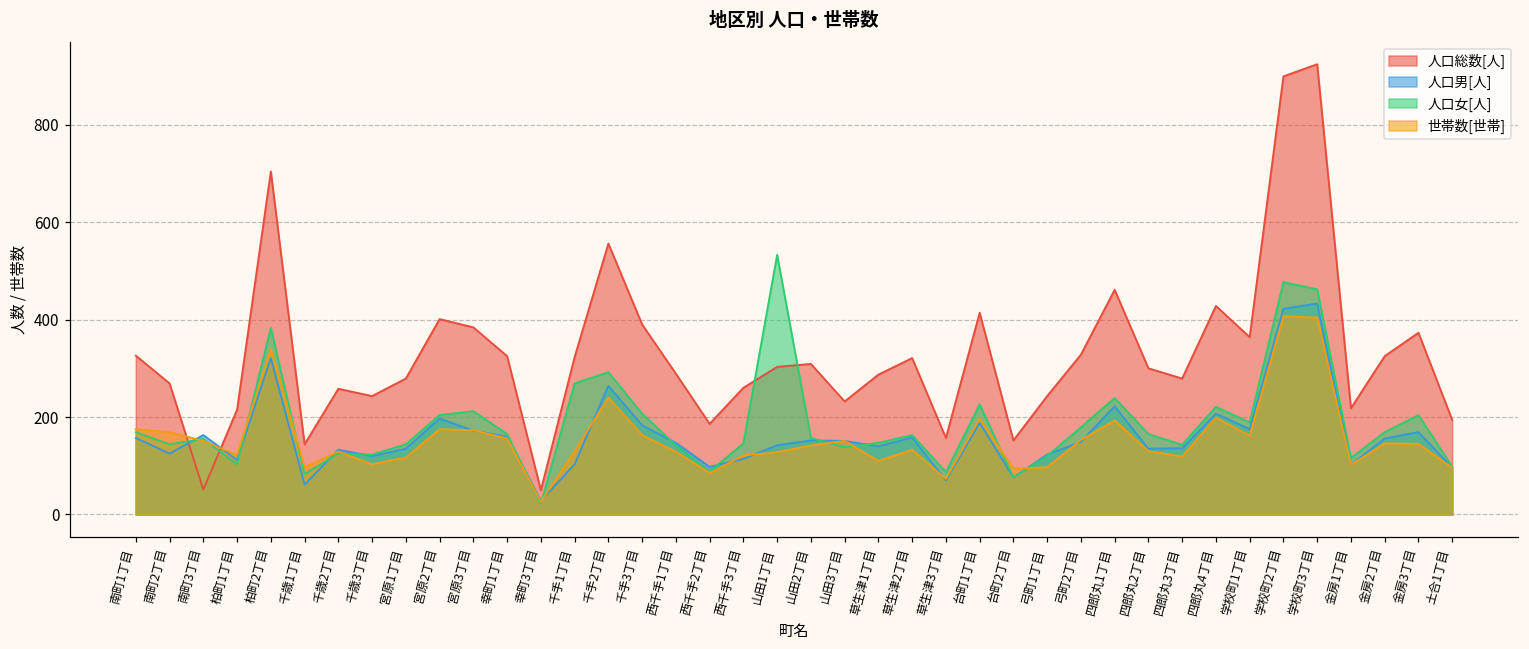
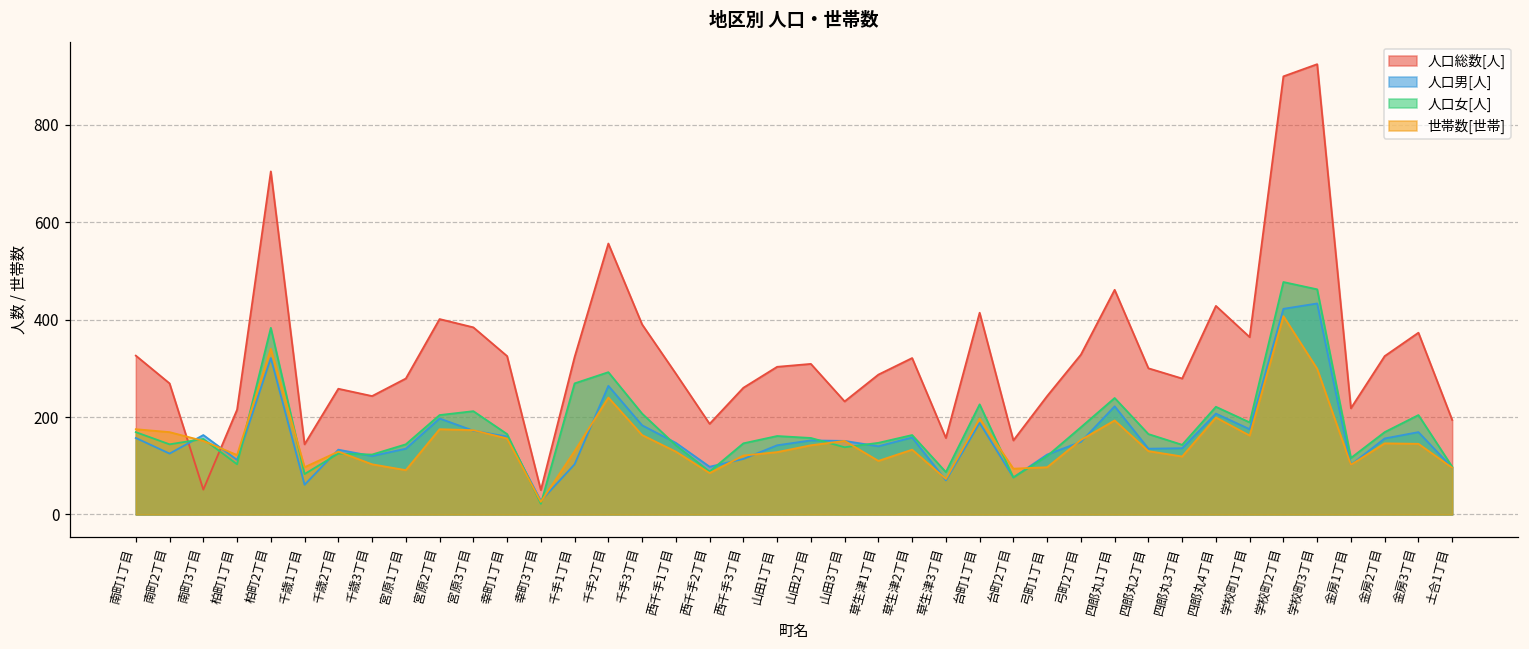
世帯数[世帯], 宮原1丁目: 120 -> 90
人口女[人], 山田1丁目: 530 -> 160
世帯数[世帯], 学校町3丁目: 400 -> 300
